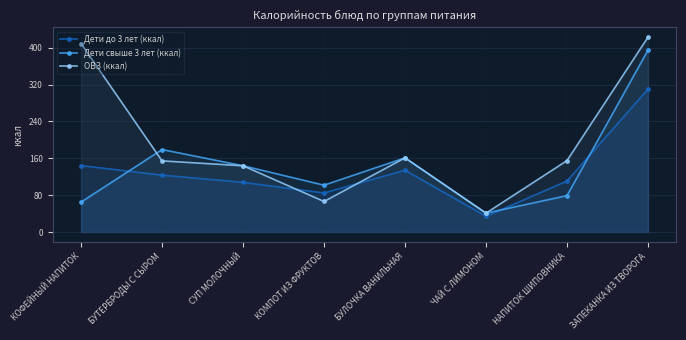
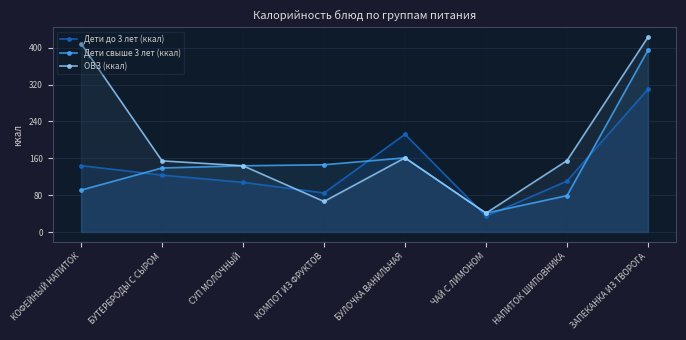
Дети свыше 3 лет (ккал), КОФЕЙНЫЙ НАПИТОК: 70 -> 90
Дети свыше 3 лет (ккал), БУТЕРБРОДЫ С СЫРОМ: 180 -> 140
Дети свыше 3 лет (ккал), КОМПОТ ИЗ ФРУКТОВ: 100 -> 150
Дети до 3 лет (ккал), БУЛОЧКА ВАНИЛЬНАЯ: 130 -> 210
